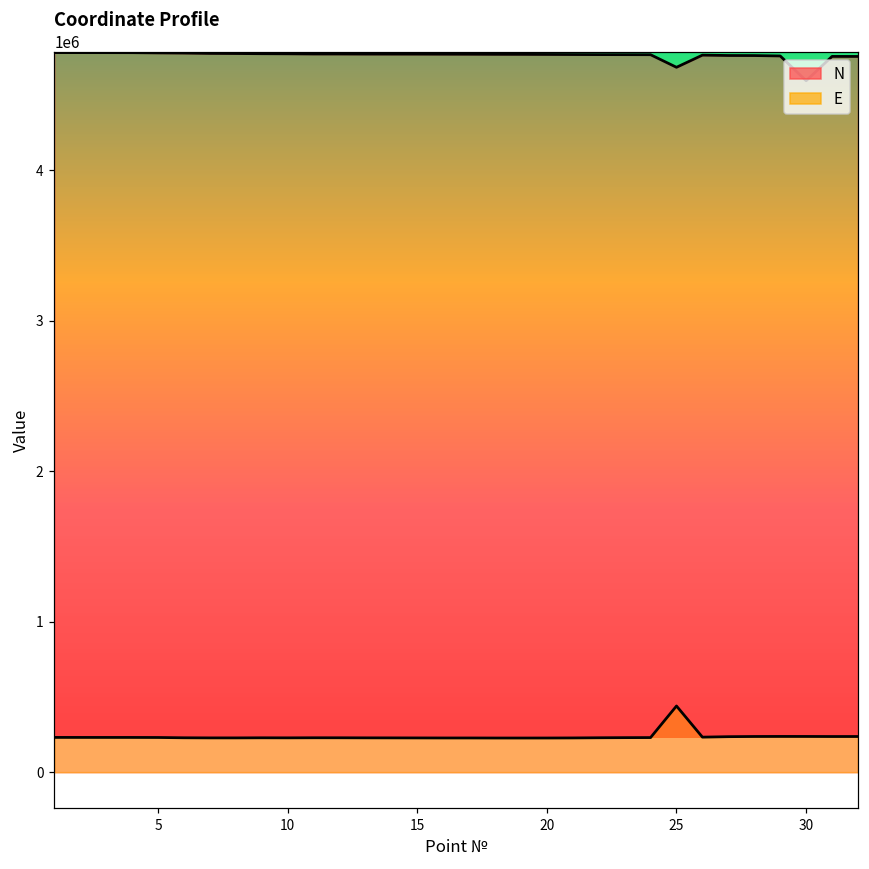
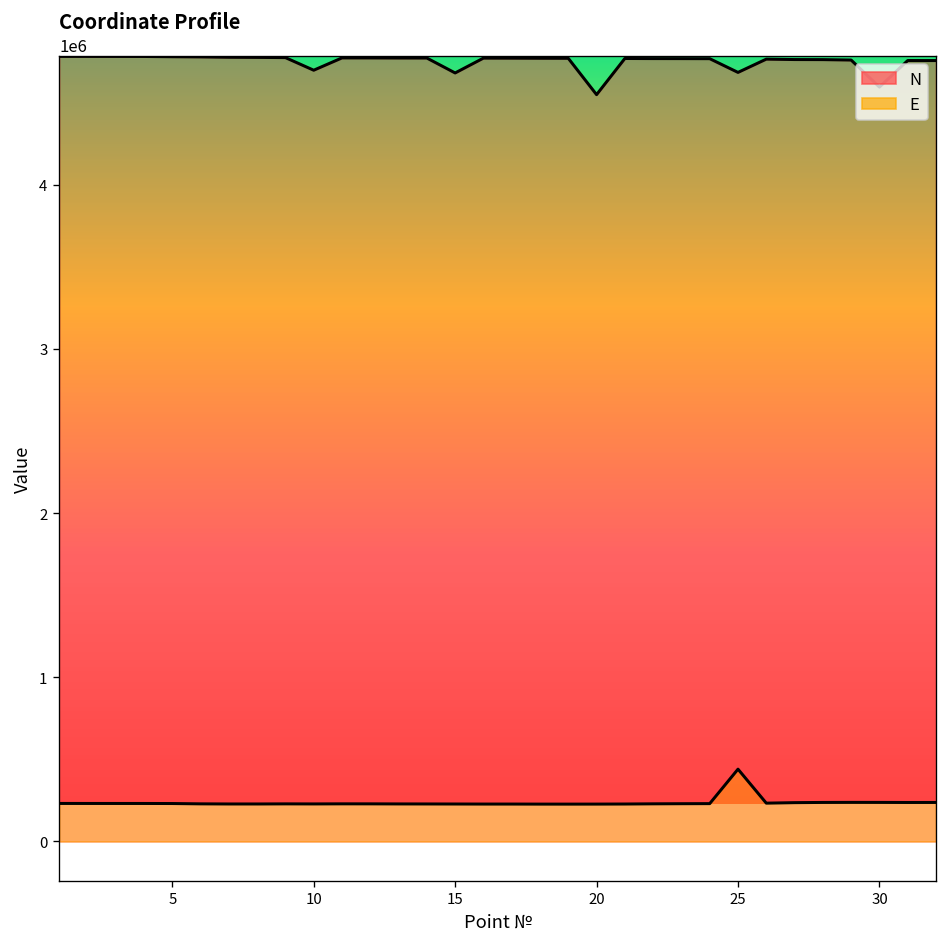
N, 10: 4770000 -> 4700000
N, 15: 4770000 -> 4680000
N, 20: 4770000 -> 4550000
